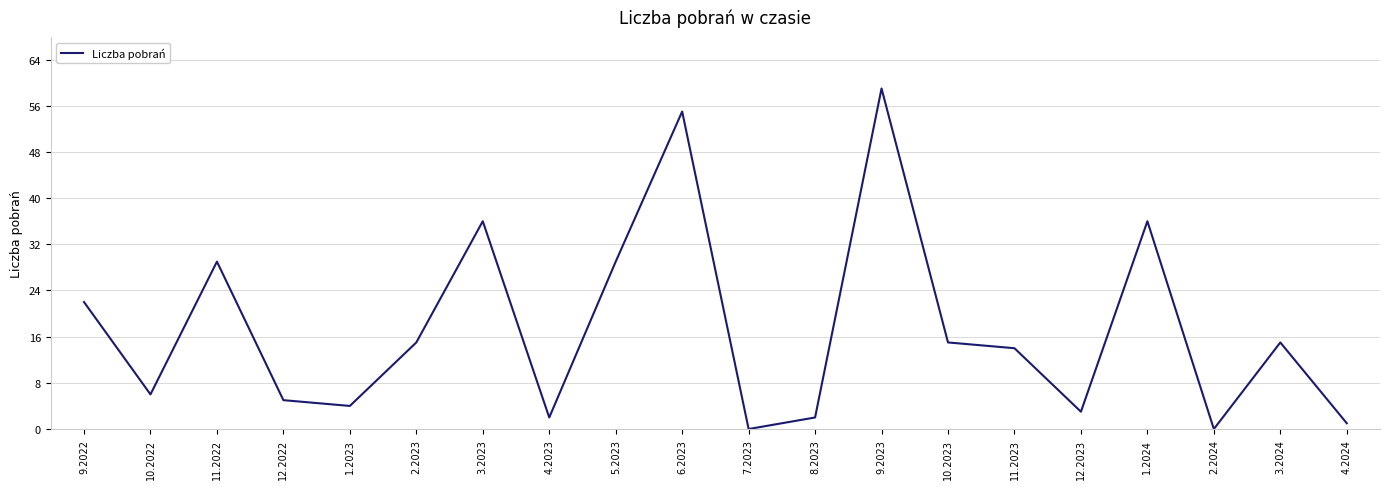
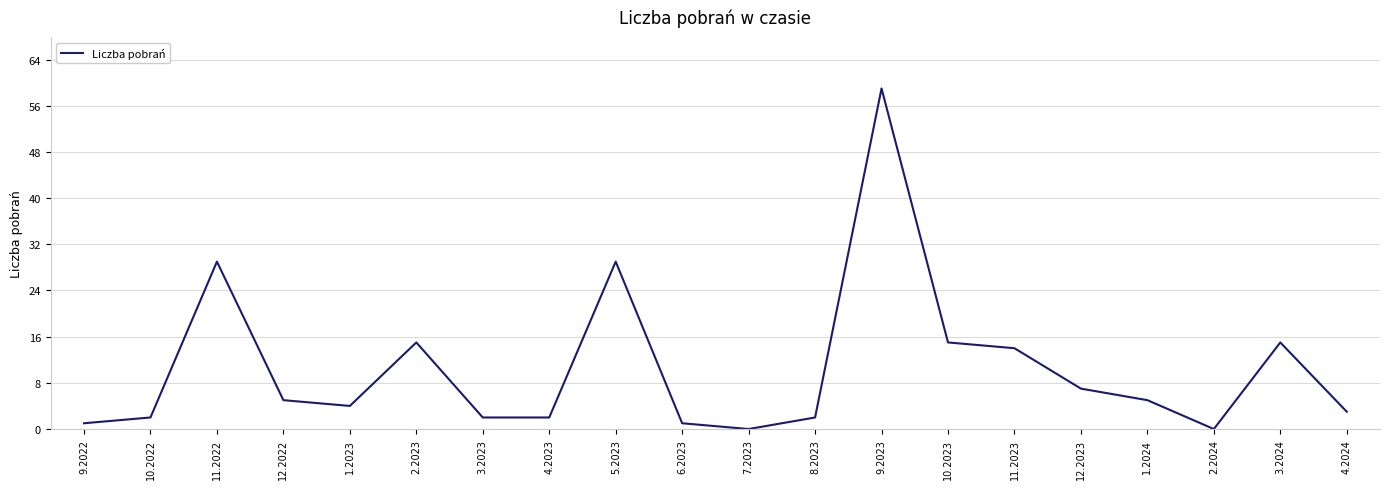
9.2022: 22 -> 1
10.2022: 6 -> 2
3.2023: 36 -> 2
6.2023: 55 -> 1
12.2023: 3 -> 7
1.2024: 36 -> 5
4.2024: 1 -> 3
